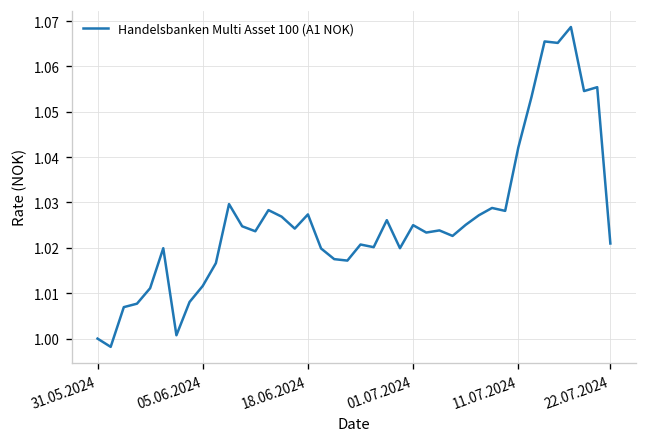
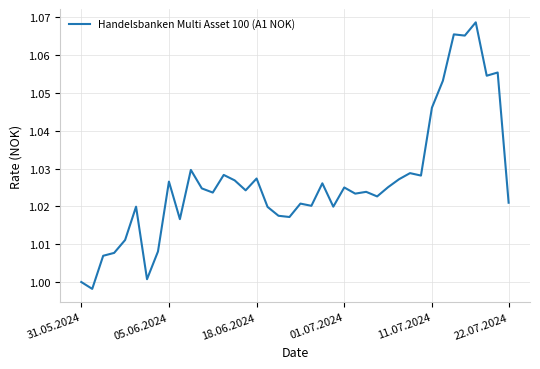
05.06.2024: 1.012 -> 1.027
11.07.2024: 1.042 -> 1.046
